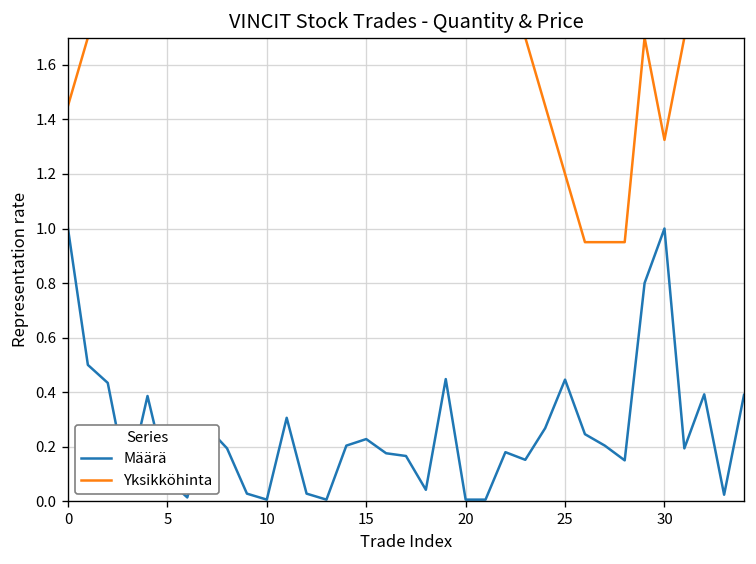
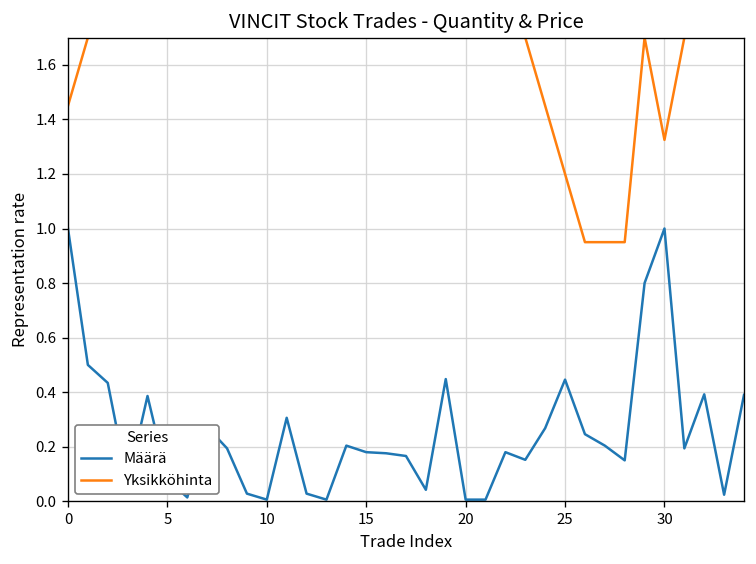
Määrä, 15: 0.23 -> 0.18
